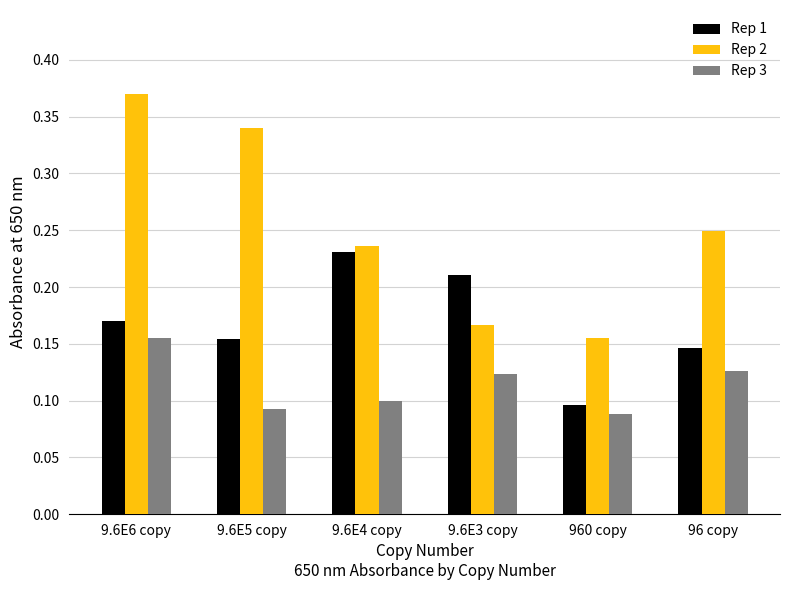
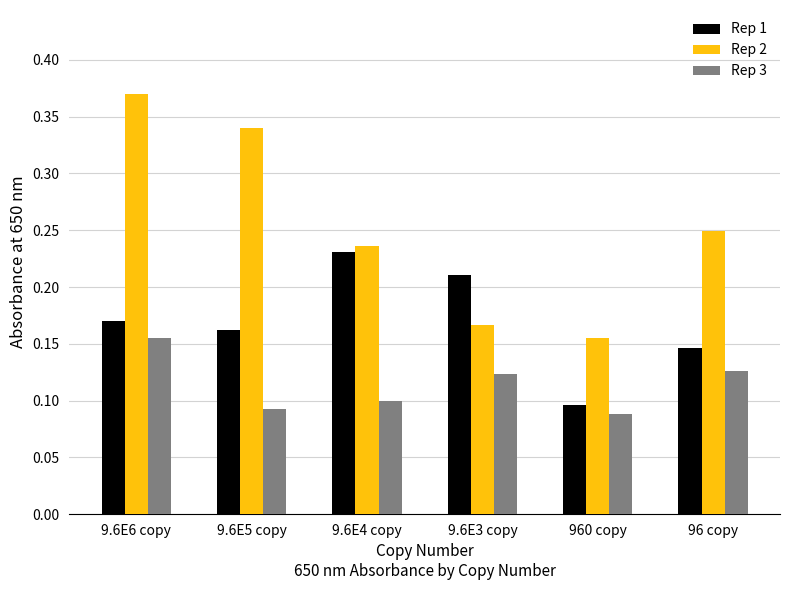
Rep 1, 9.6E5 copy: 0.154 -> 0.162
